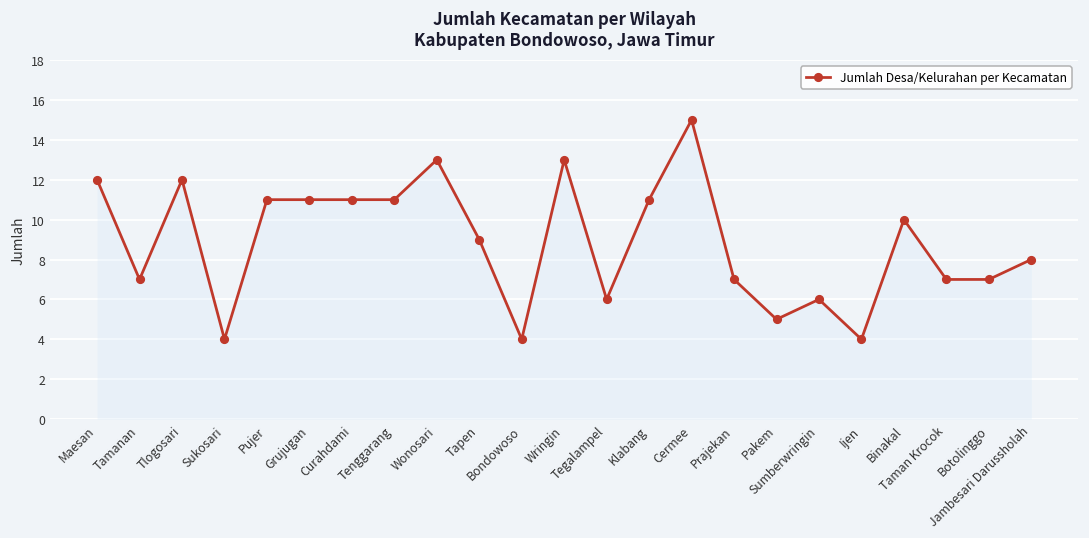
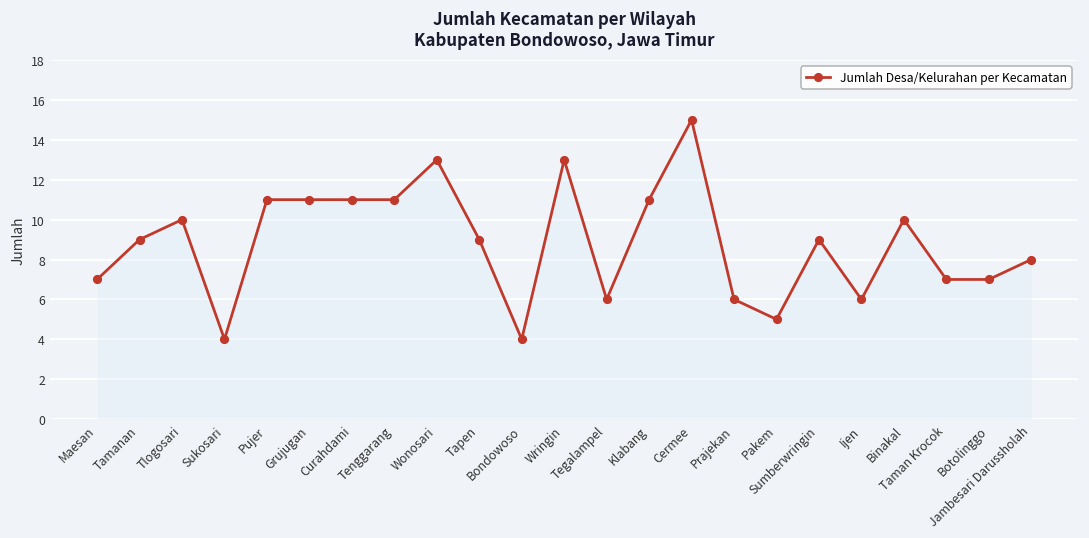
Maesan: 12 -> 7
Tamanan: 7 -> 9
Tlogosari: 12 -> 10
Prajekan: 7 -> 6
Sumberwringin: 6 -> 9
Ijen: 4 -> 6
